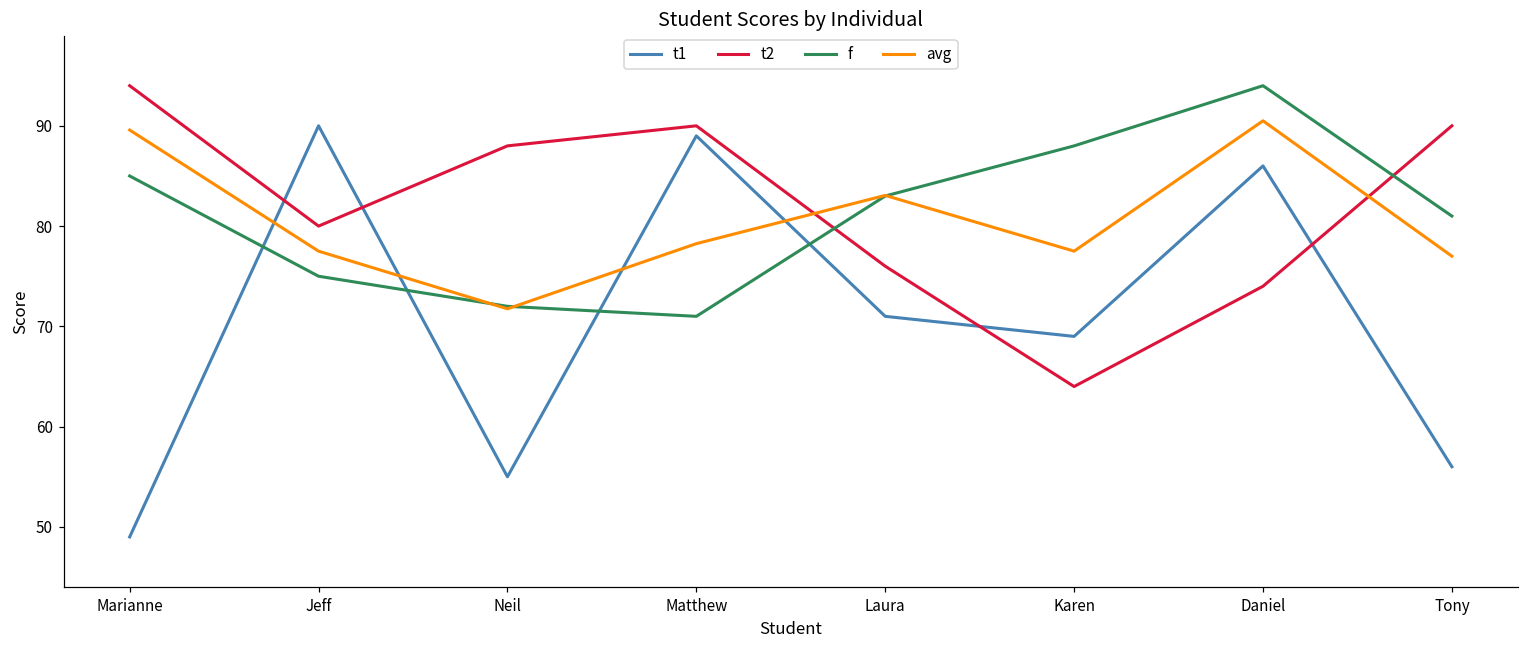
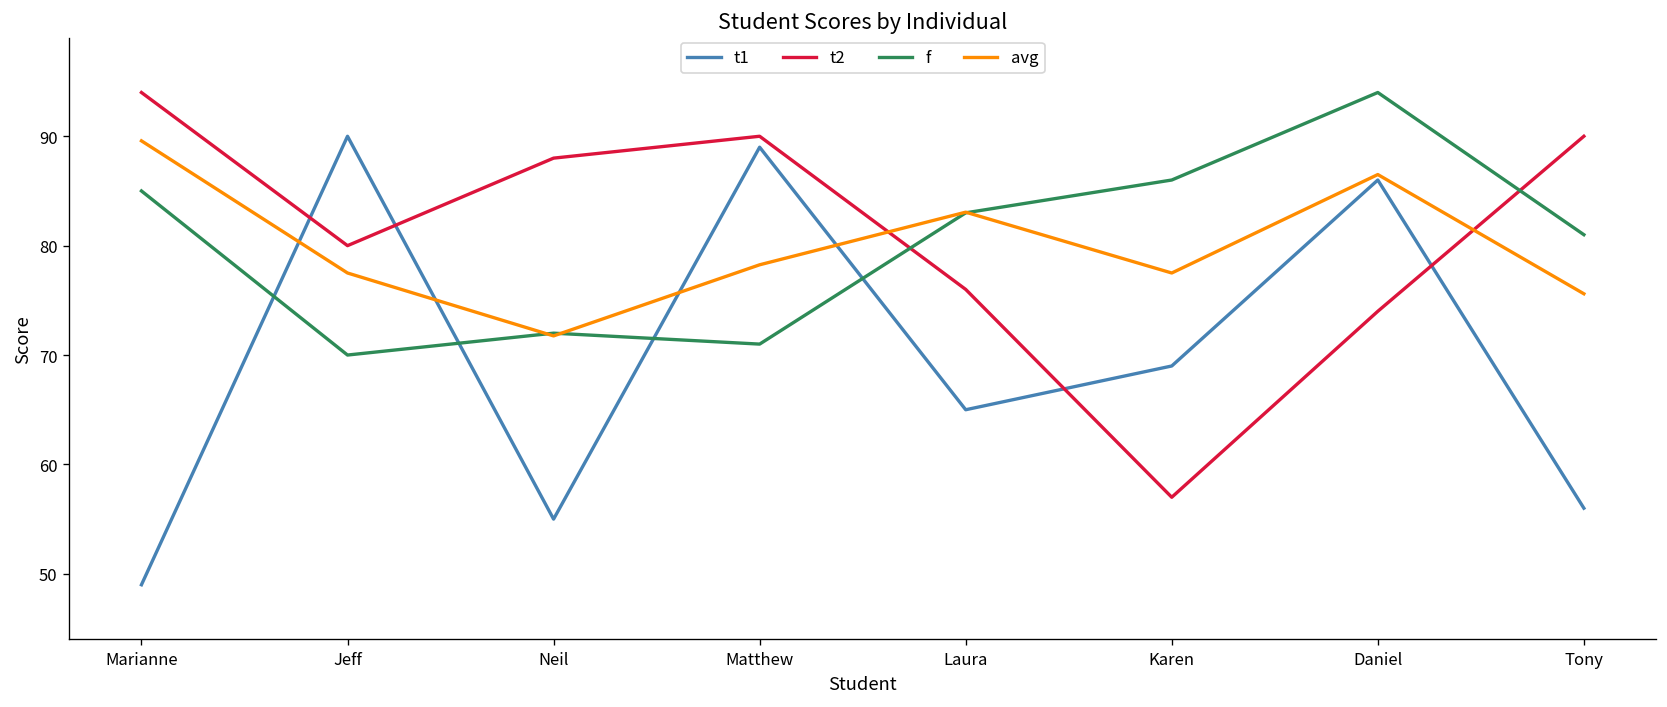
f, Jeff: 75 -> 70
t1, Laura: 71 -> 65
t2, Karen: 64 -> 57
f, Karen: 88 -> 86
avg, Daniel: 91 -> 87
avg, Tony: 77 -> 76
